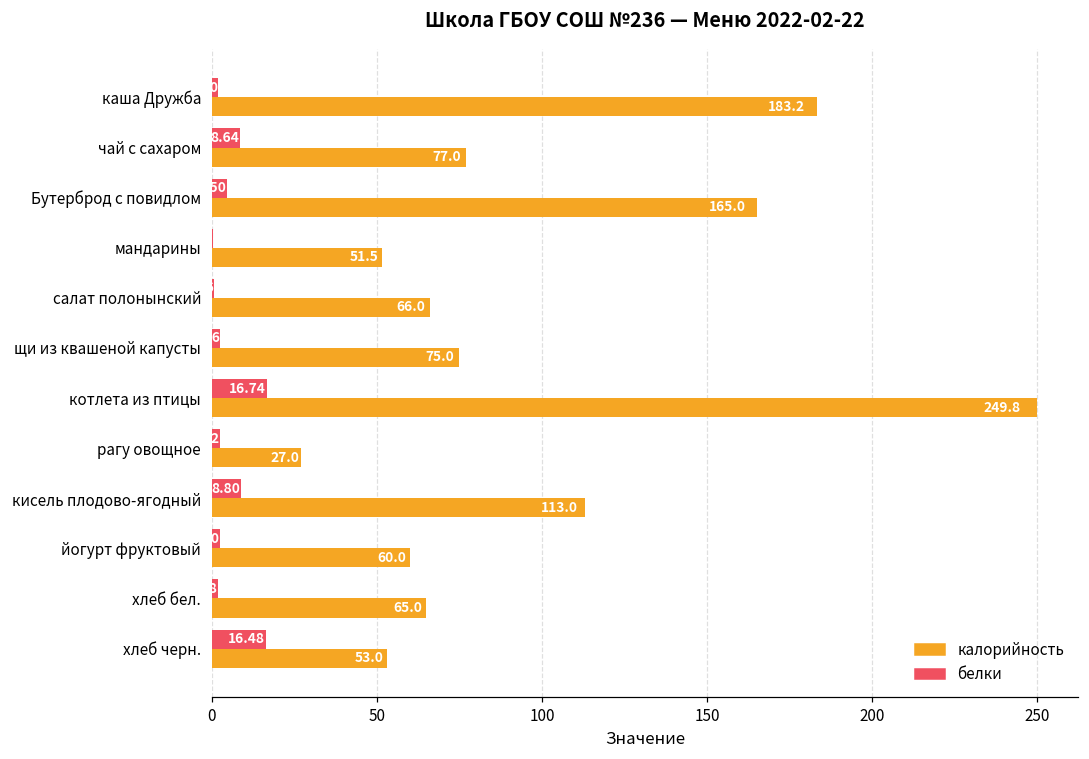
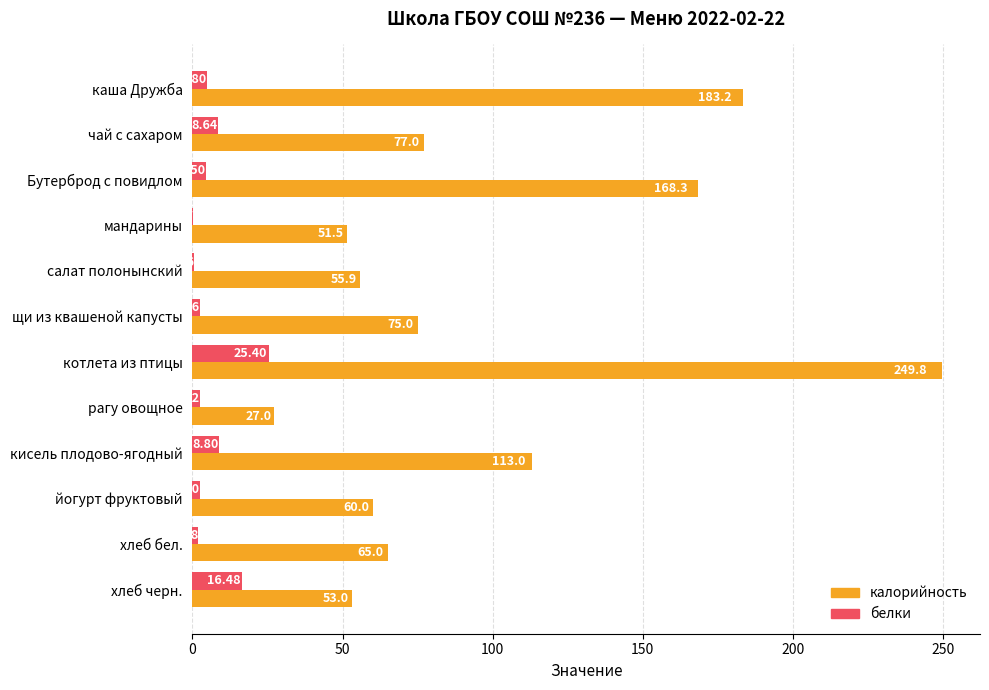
белки, каша Дружба: 2 -> 5
калорийность, Бутерброд с повидлом: 165.0 -> 168.3
калорийность, салат полонынский: 66.0 -> 55.9
белки, котлета из птицы: 16.74 -> 25.40
